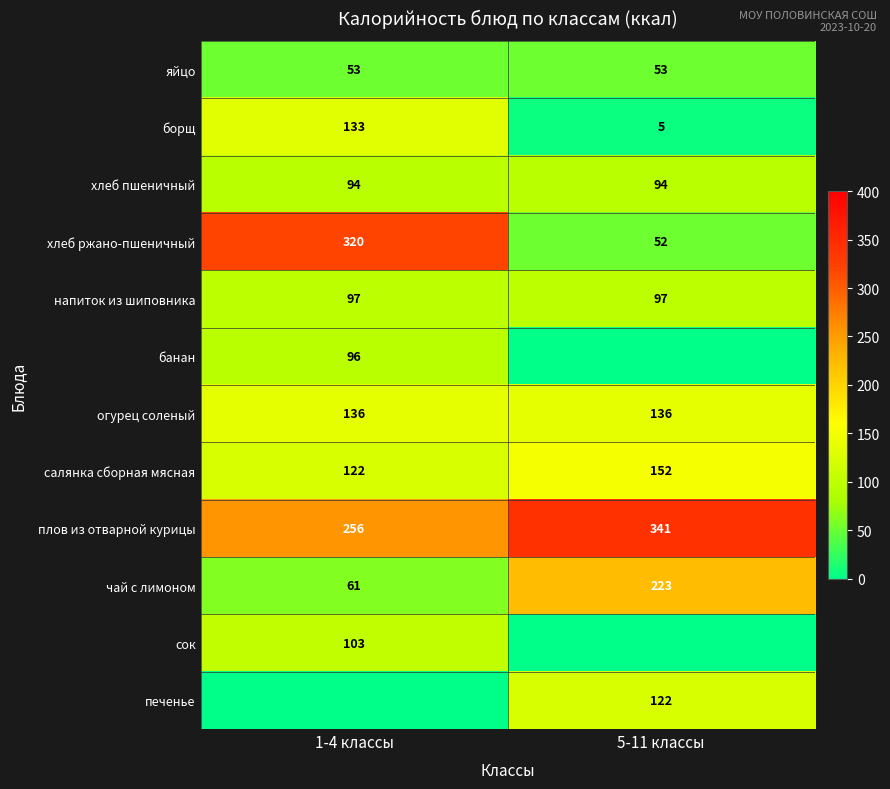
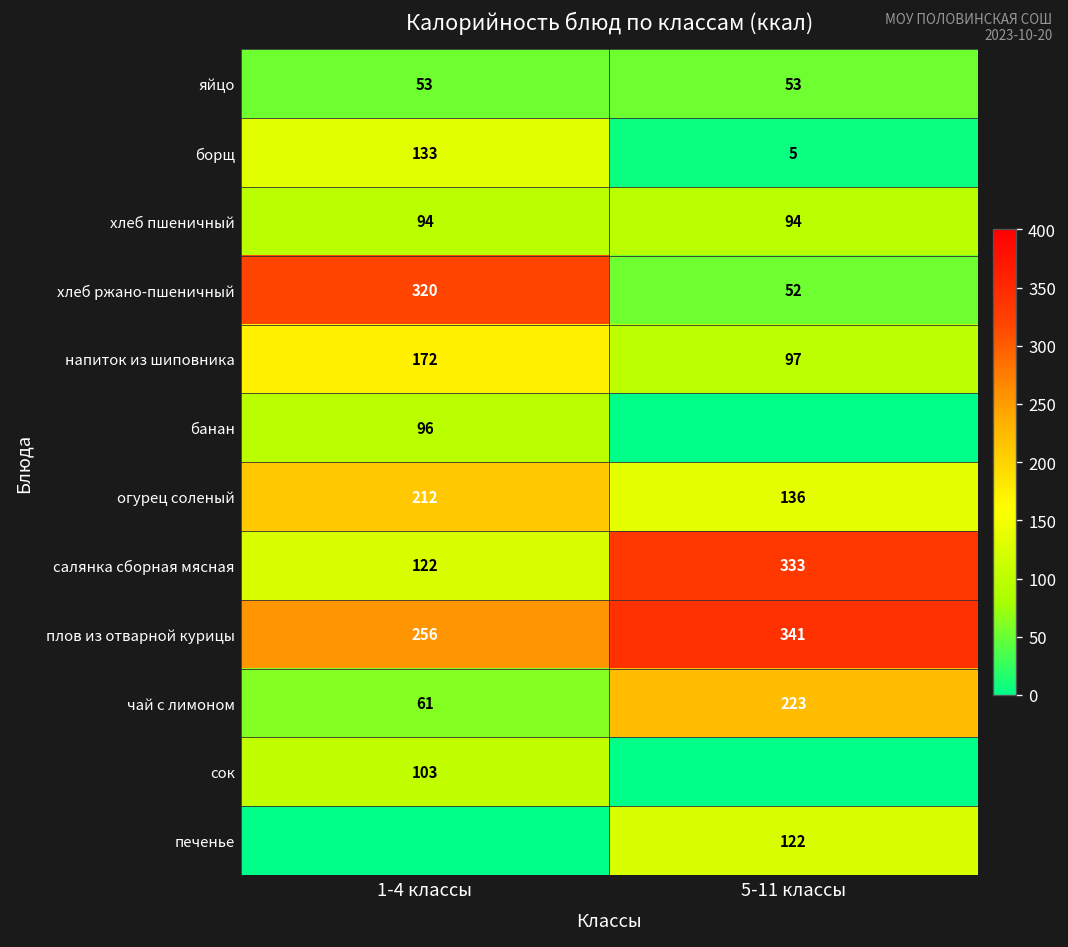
напиток из шиповника, 1-4 классы: 97 -> 172
огурец соленый, 1-4 классы: 136 -> 212
салянка сборная мясная, 5-11 классы: 152 -> 333
